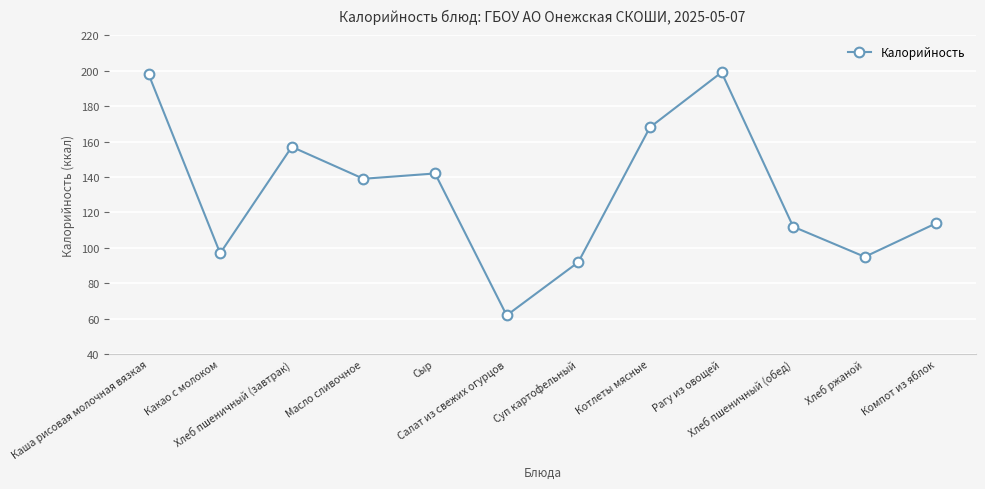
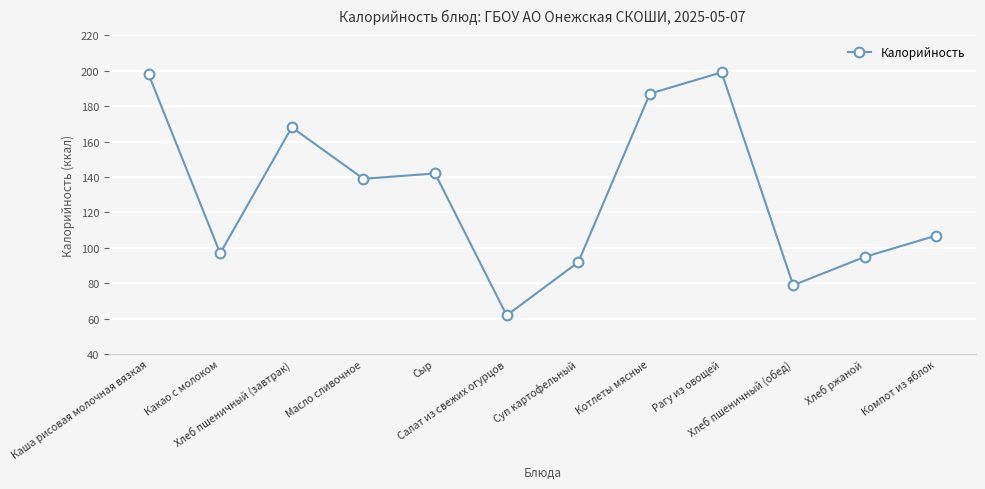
Хлеб пшеничный (завтрак): 157 -> 168
Котлеты мясные: 168 -> 187
Хлеб пшеничный (обед): 112 -> 79
Компот из яблок: 114 -> 107
